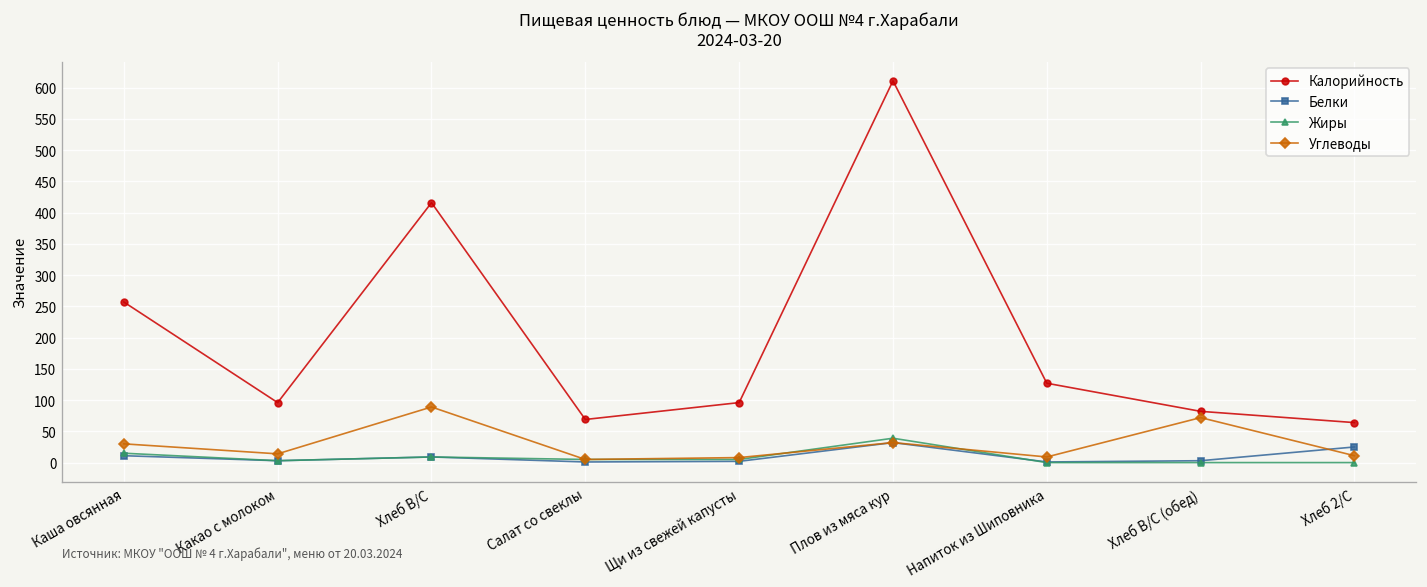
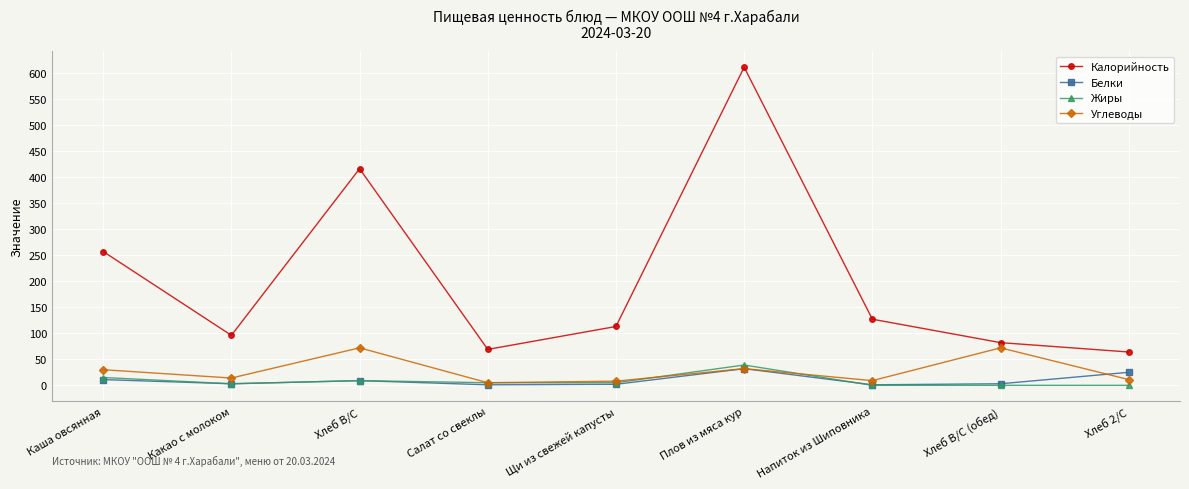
Углеводы, Хлеб В/С: 90 -> 70
Калорийность, Щи из свежей капусты: 100 -> 110
